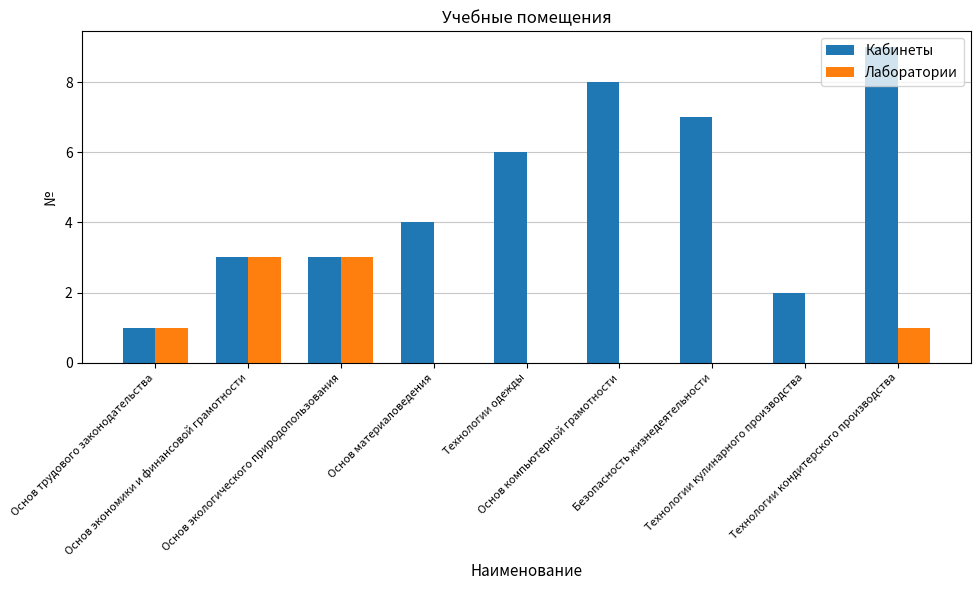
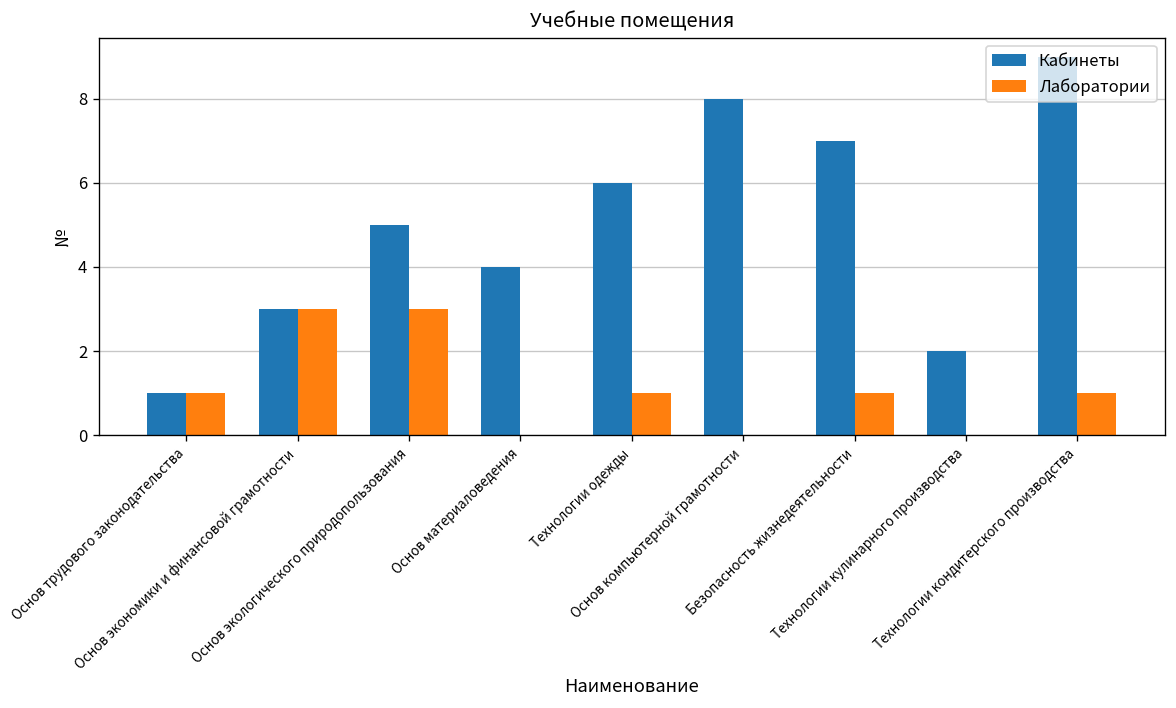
Кабинеты, Основ экологического природопользования: 3 -> 5
Лаборатории, Технологии одежды: 0 -> 1
Лаборатории, Безопасность жизнедеятельности: 0 -> 1
